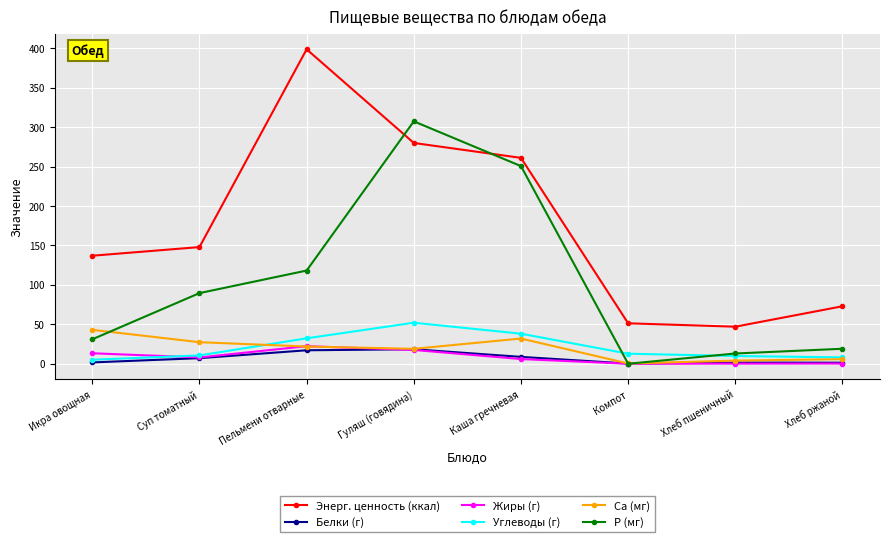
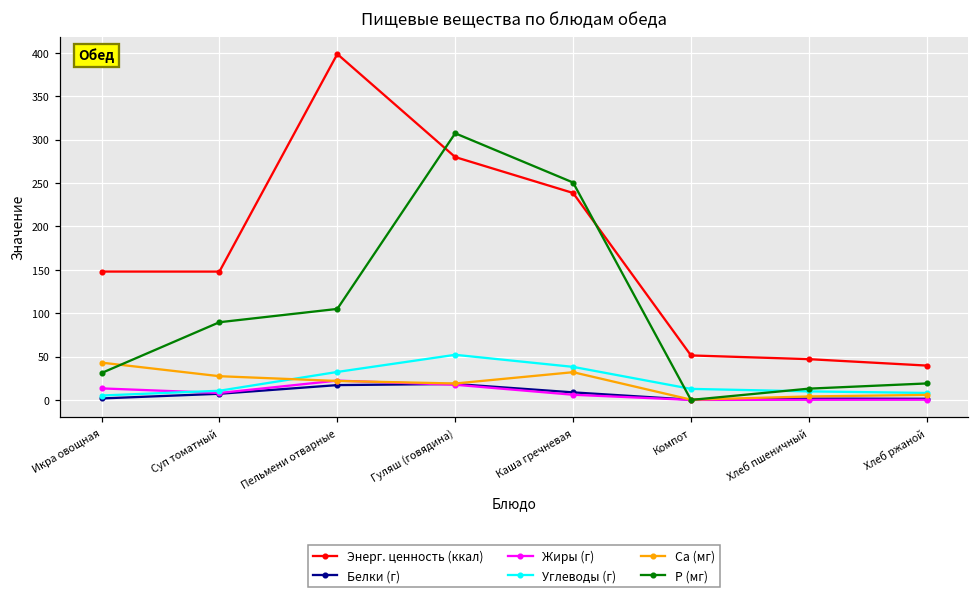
Энерг. ценность (ккал), Икра овощная: 140 -> 150
P (мг), Пельмени отварные: 120 -> 100
Энерг. ценность (ккал), Каша гречневая: 260 -> 240
Энерг. ценность (ккал), Хлеб ржаной: 70 -> 40
